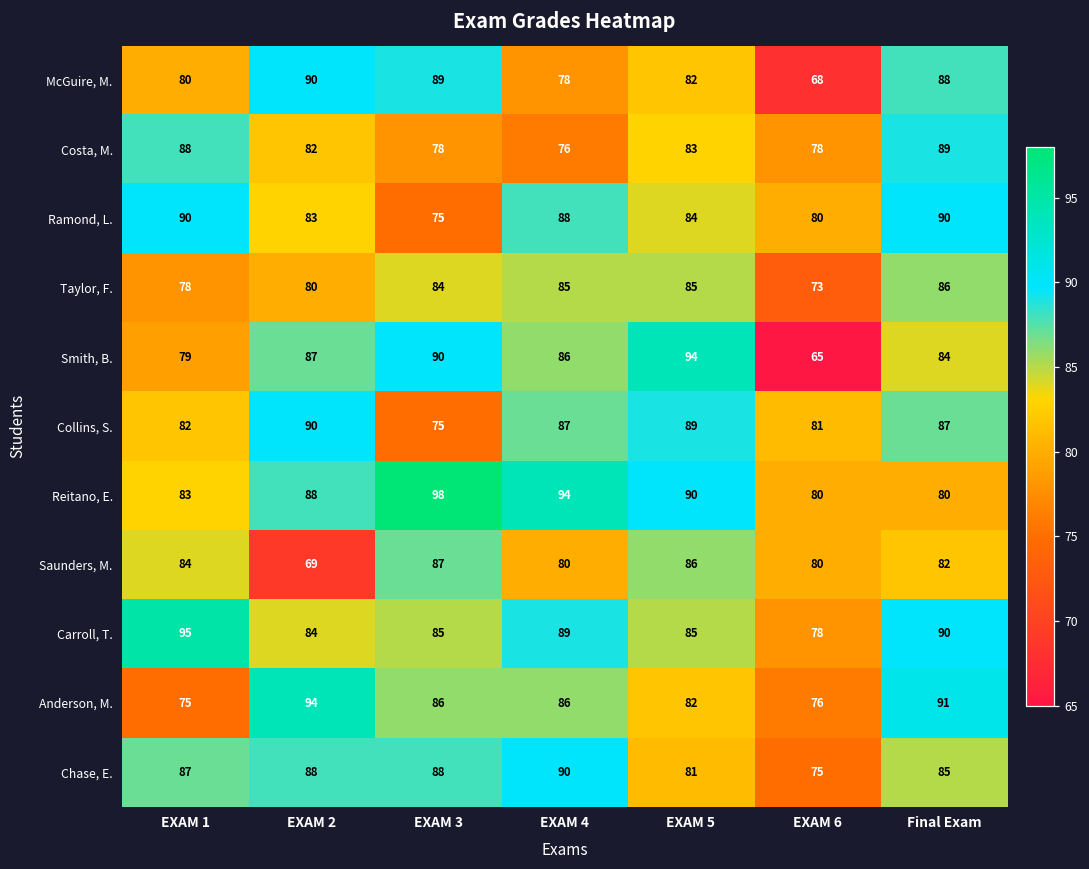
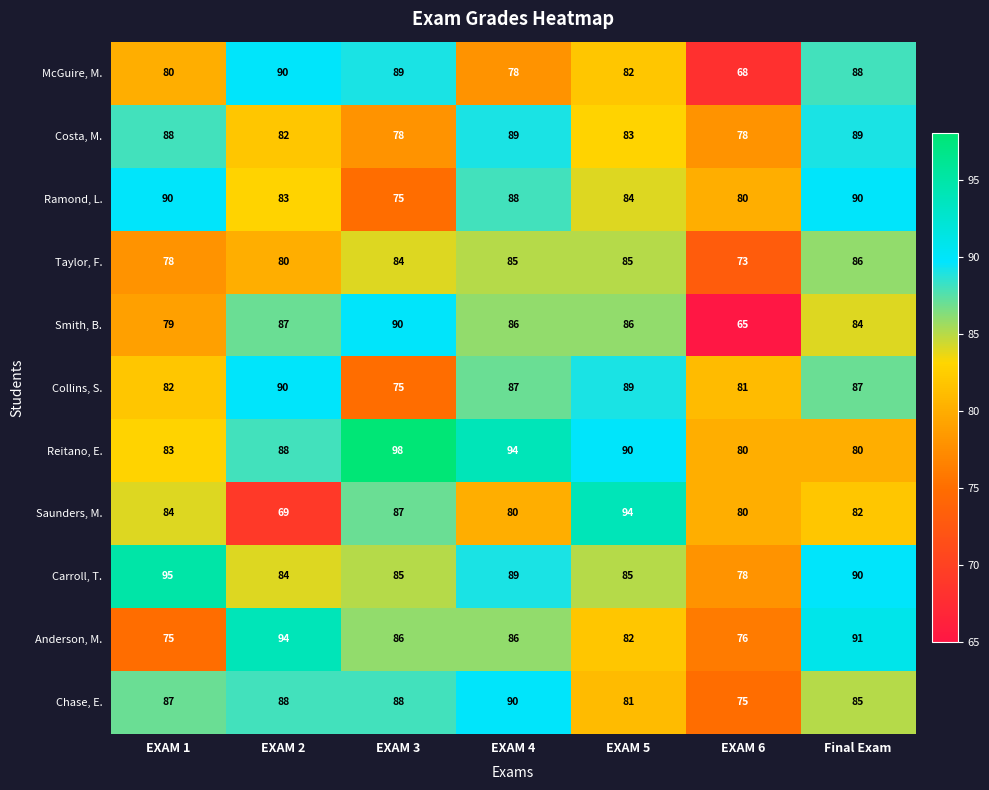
Costa, M., EXAM 4: 76 -> 89
Smith, B., EXAM 5: 94 -> 86
Saunders, M., EXAM 5: 86 -> 94
